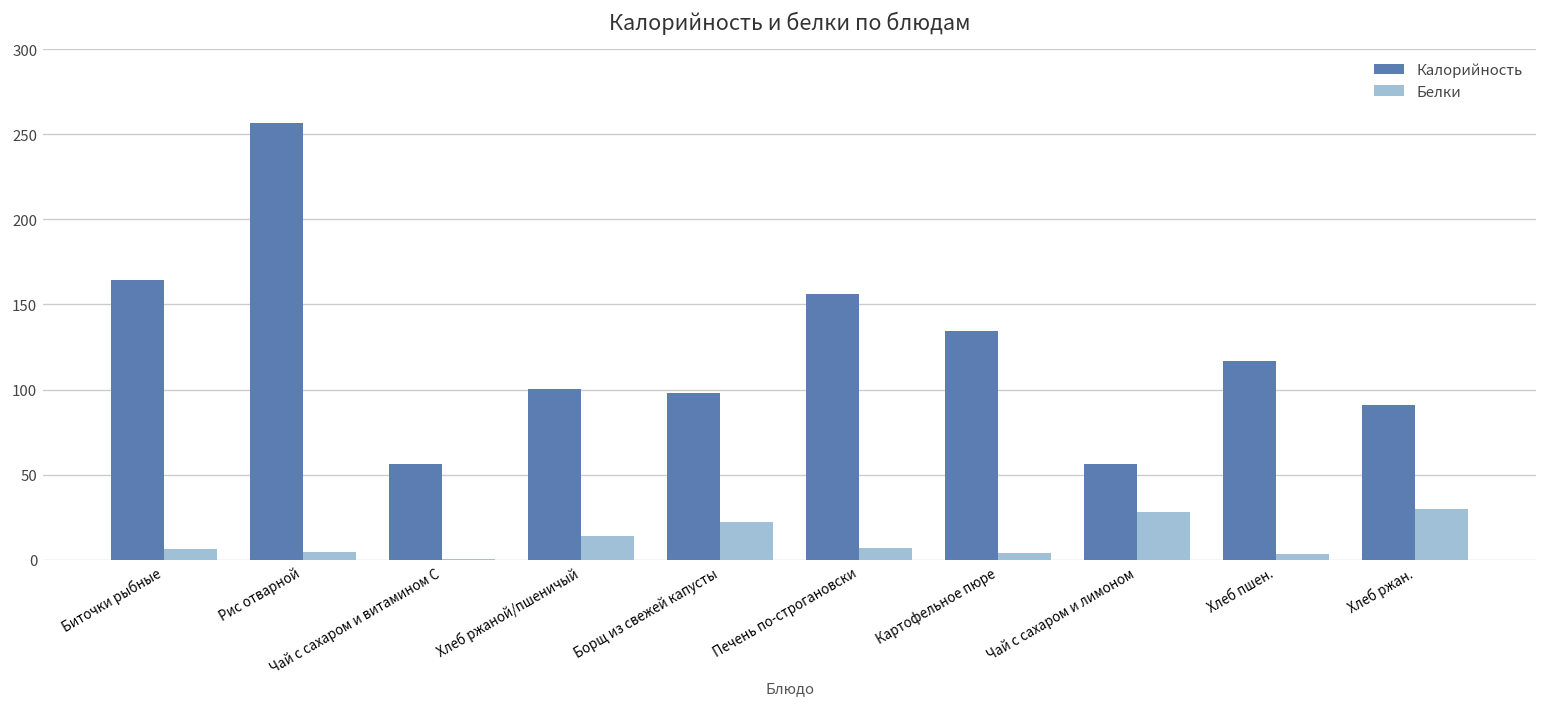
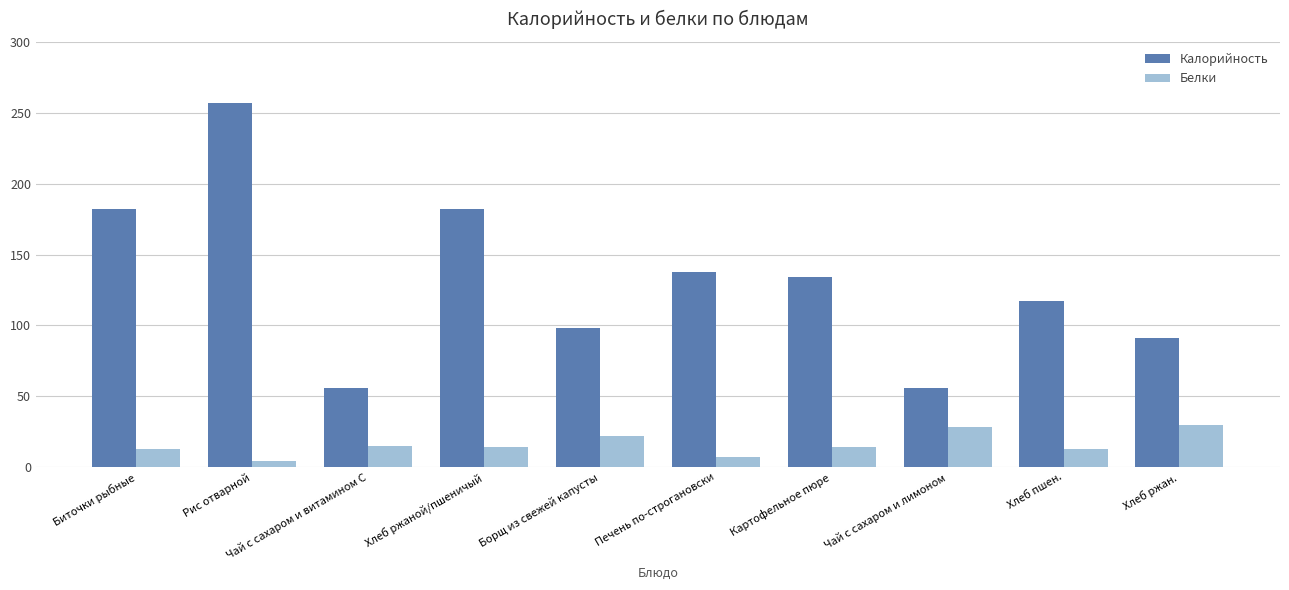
Калорийность, Биточки рыбные: 164 -> 182
Белки, Биточки рыбные: 7 -> 13
Белки, Чай с сахаром и витамином С: 0 -> 15
Калорийность, Хлеб ржаной/пшеничый: 101 -> 182
Калорийность, Печень по-строгановски: 156 -> 138
Белки, Картофельное пюре: 4 -> 14
Белки, Хлеб пшен.: 3 -> 13
